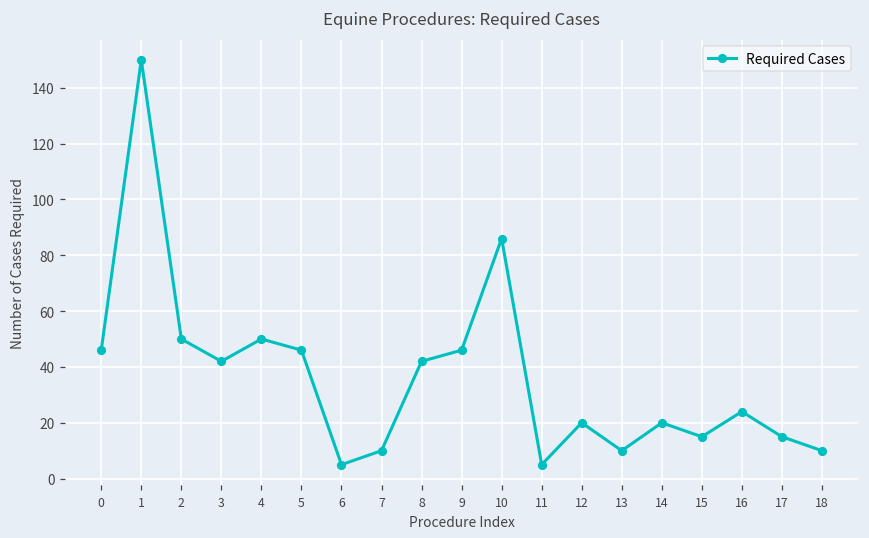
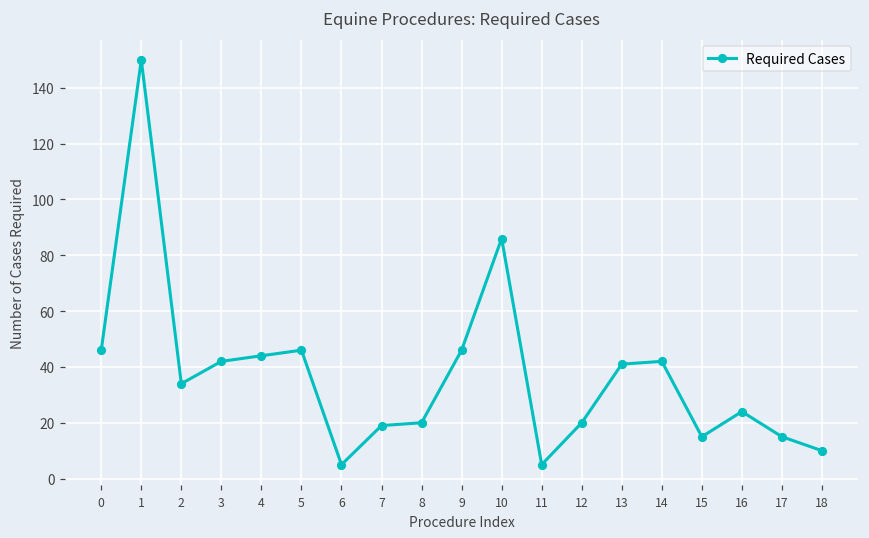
2: 50 -> 34
4: 50 -> 44
7: 10 -> 19
8: 42 -> 20
13: 10 -> 41
14: 20 -> 42
